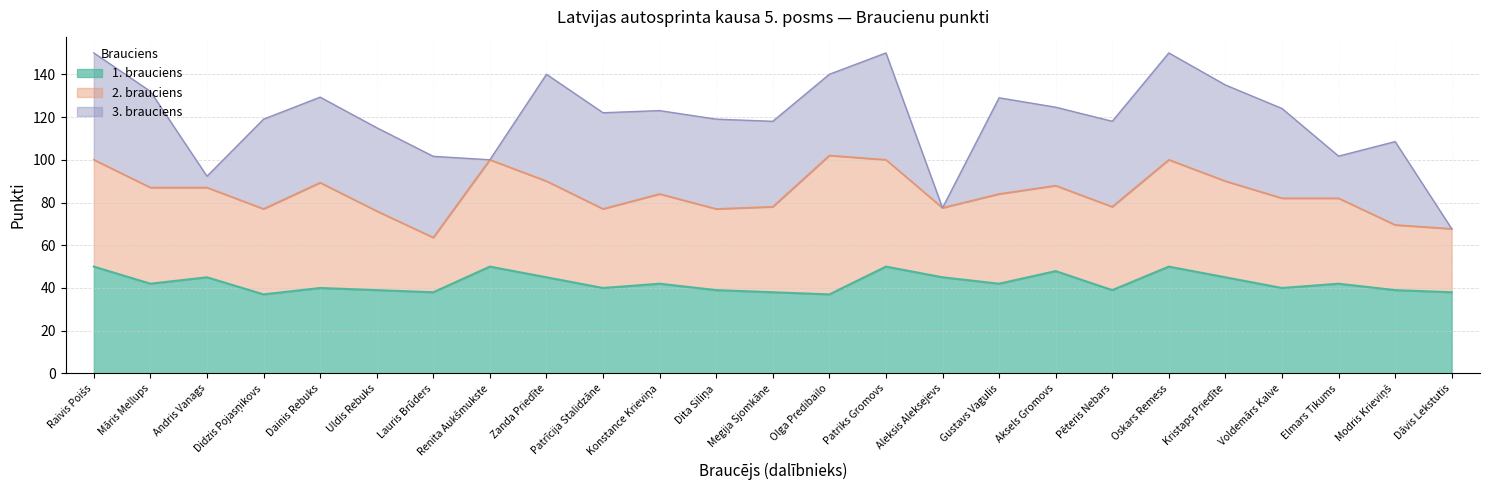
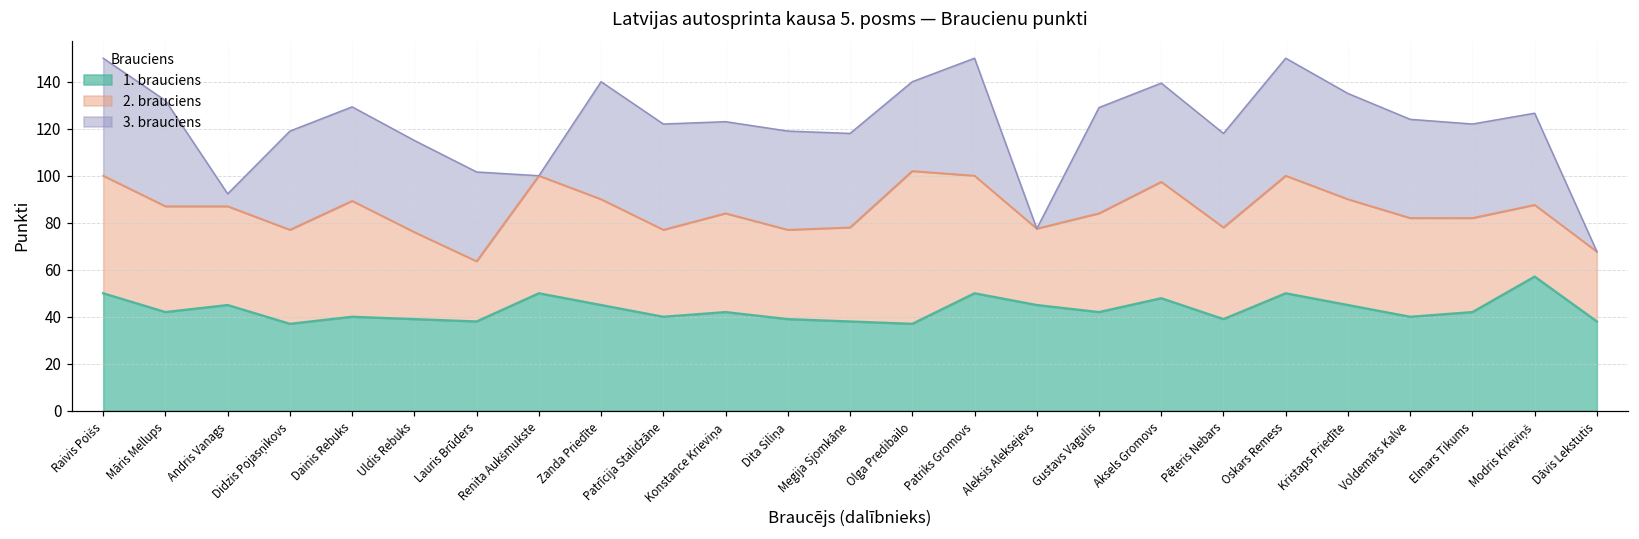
2. brauciens, Aksels Gromovs: 40 -> 50
3. brauciens, Aksels Gromovs: 37 -> 42
3. brauciens, Elmars Tikums: 20 -> 40
1. brauciens, Modris Krieviņš: 39 -> 57
